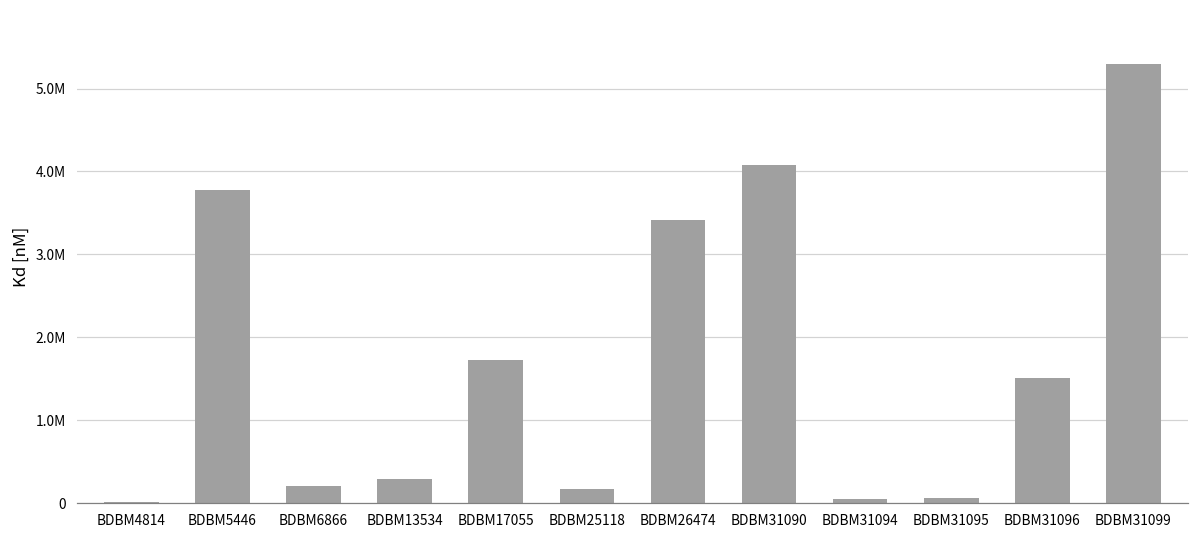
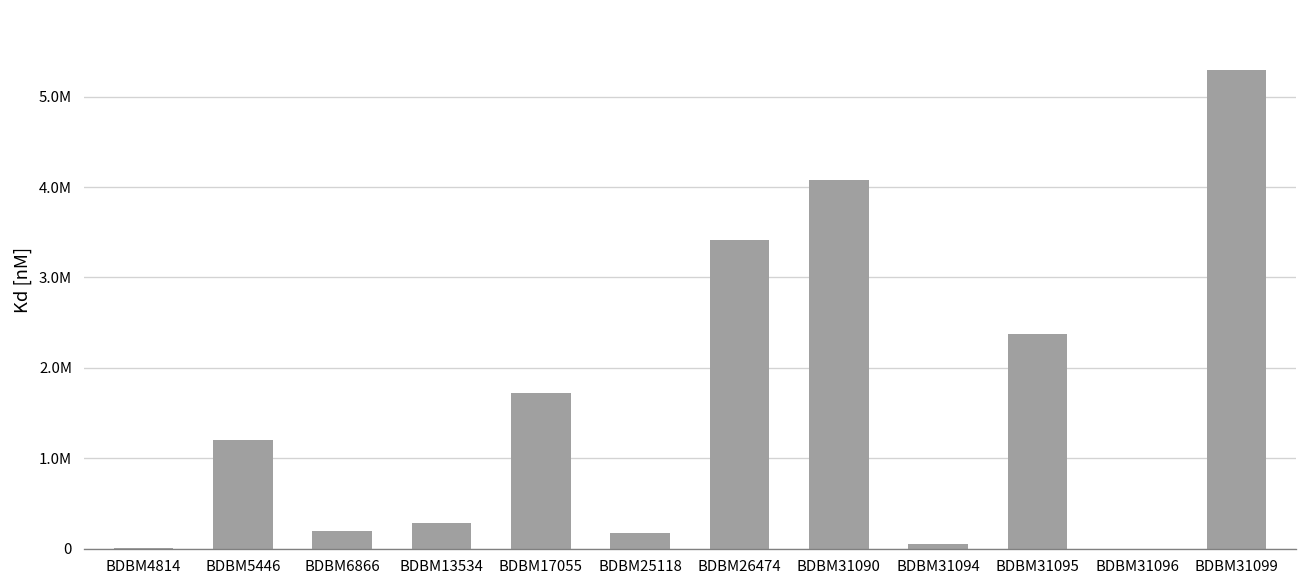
BDBM5446: 3800000 -> 1200000
BDBM31095: 100000 -> 2400000
BDBM31096: 1500000 -> 0
